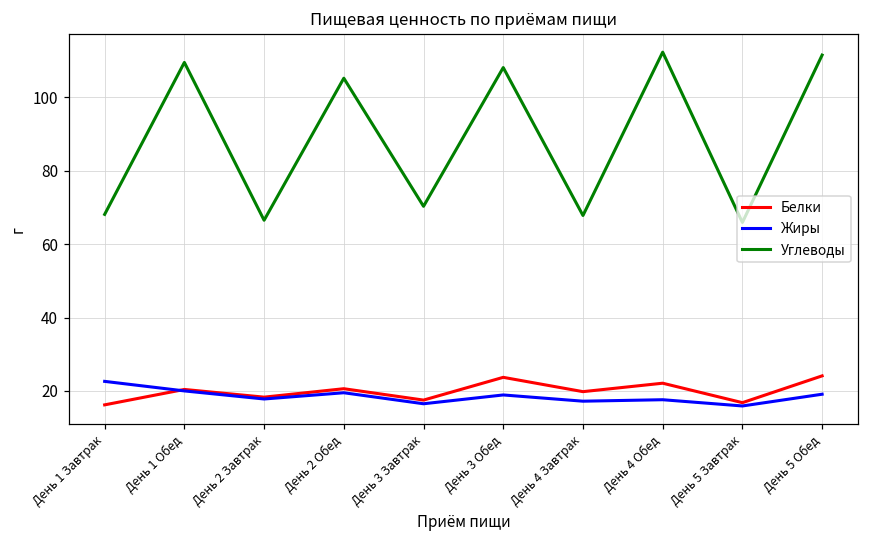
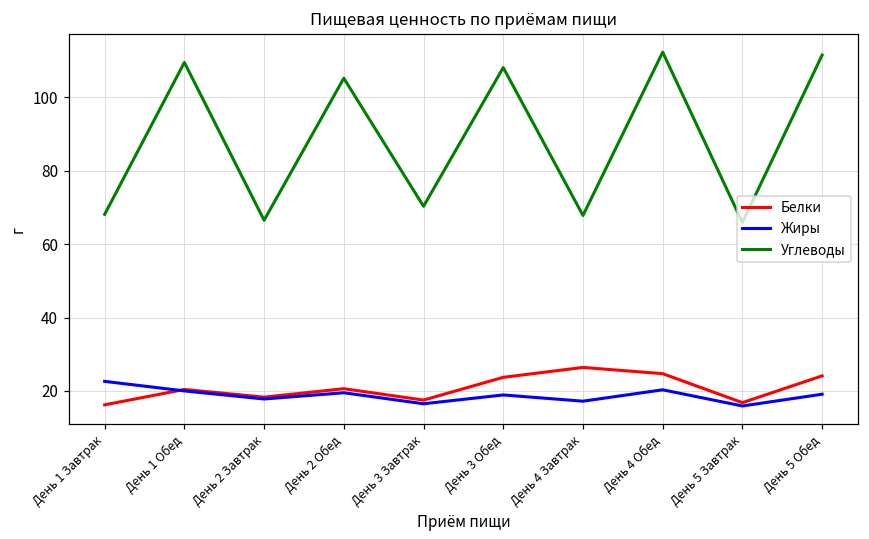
Белки, День 4 Завтрак: 20 -> 26
Белки, День 4 Обед: 22 -> 25
Жиры, День 4 Обед: 18 -> 20
